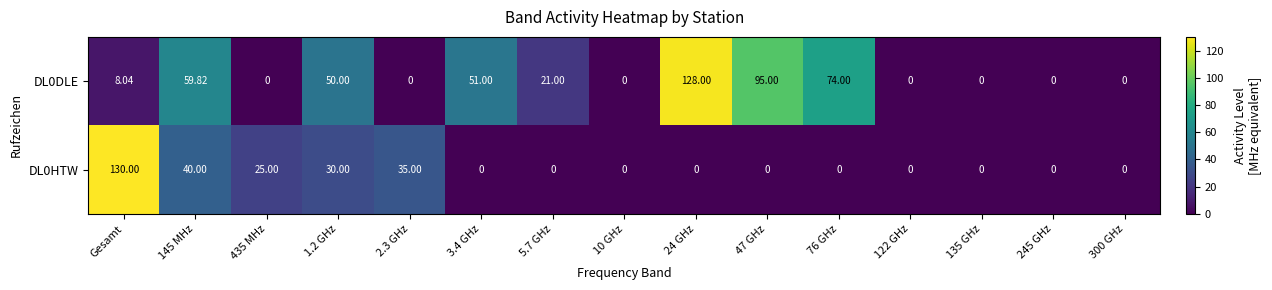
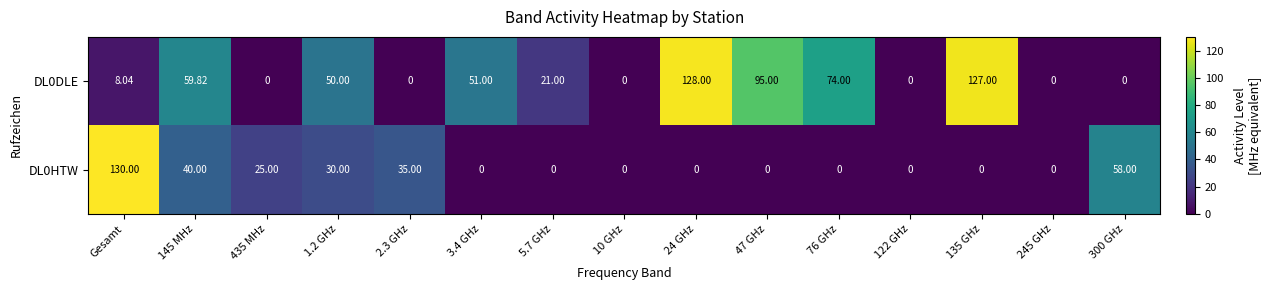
DL0DLE, 135 GHz: 0 -> 127.00
DL0HTW, 300 GHz: 0 -> 58.00
